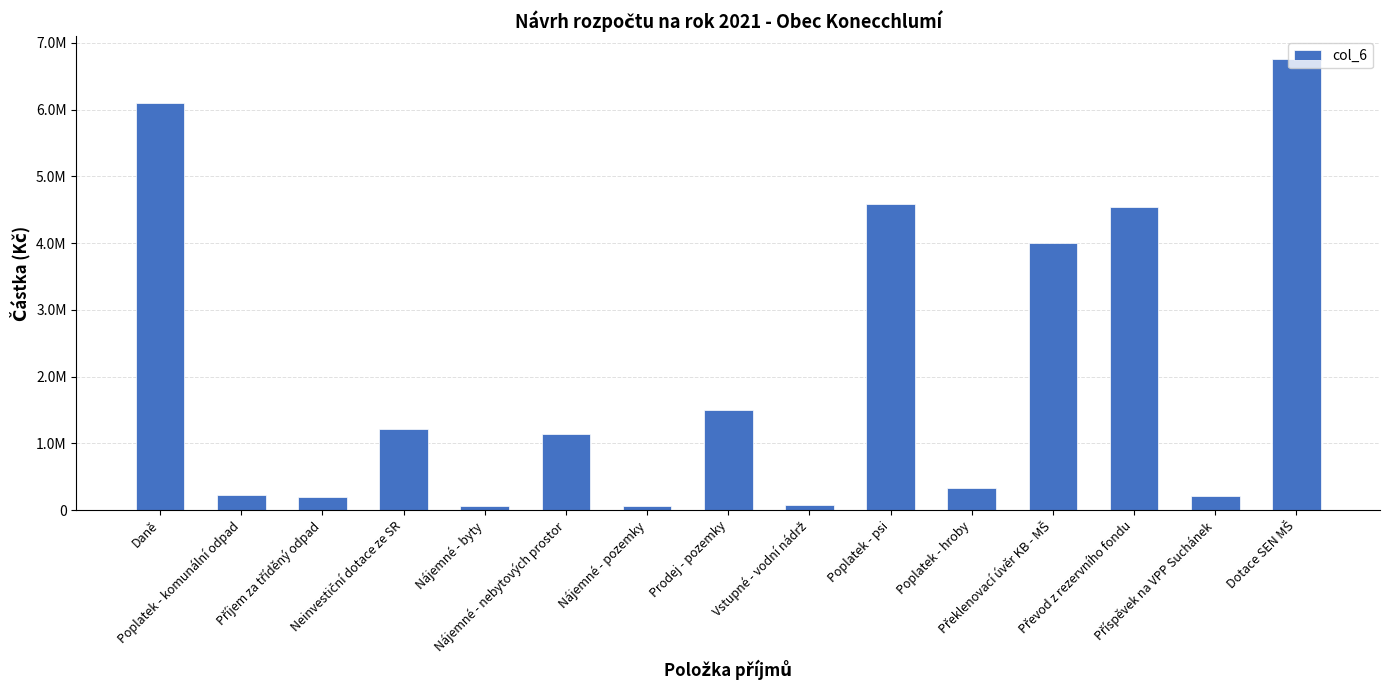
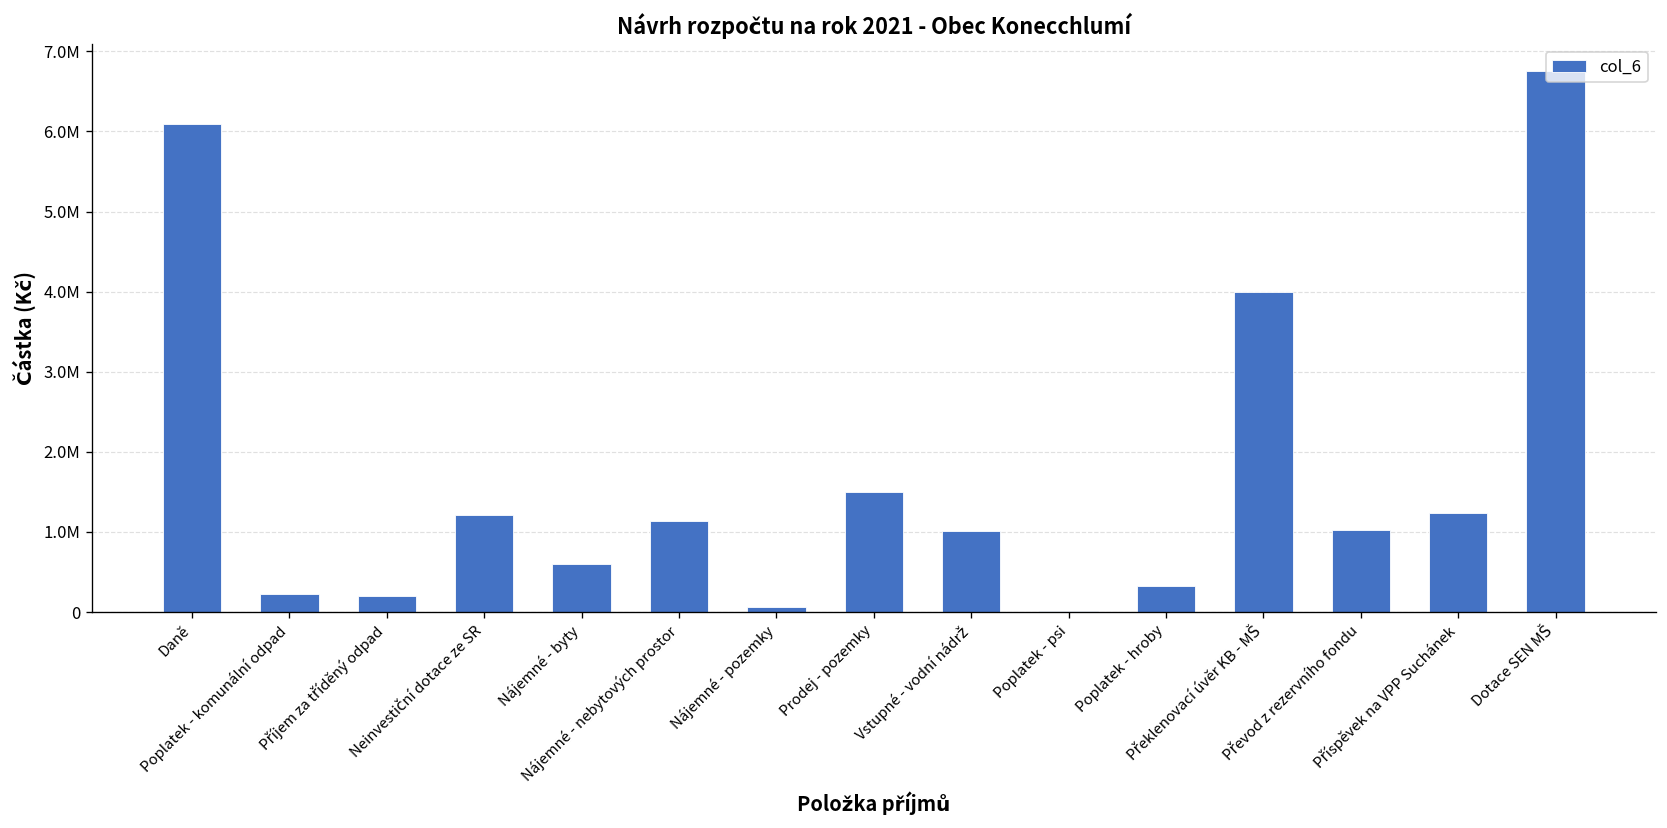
Nájemné - byty: 100000 -> 600000
Vstupné - vodní nádrž: 100000 -> 1000000
Poplatek - psi: 4600000 -> 0
Převod z rezervního fondu: 4500000 -> 1000000
Příspěvek na VPP Suchánek: 200000 -> 1200000
